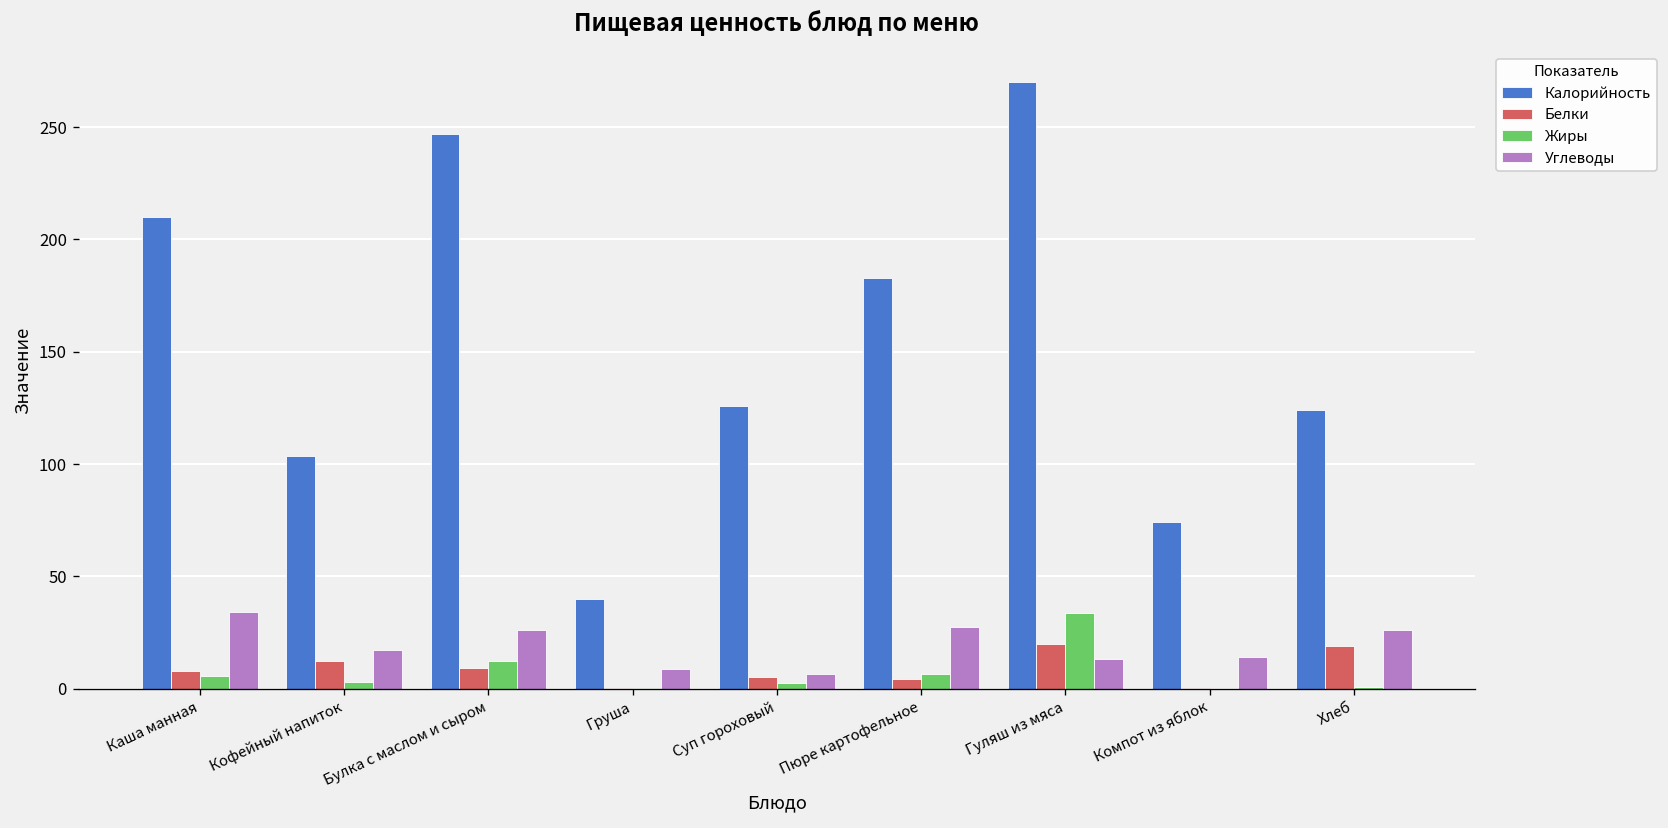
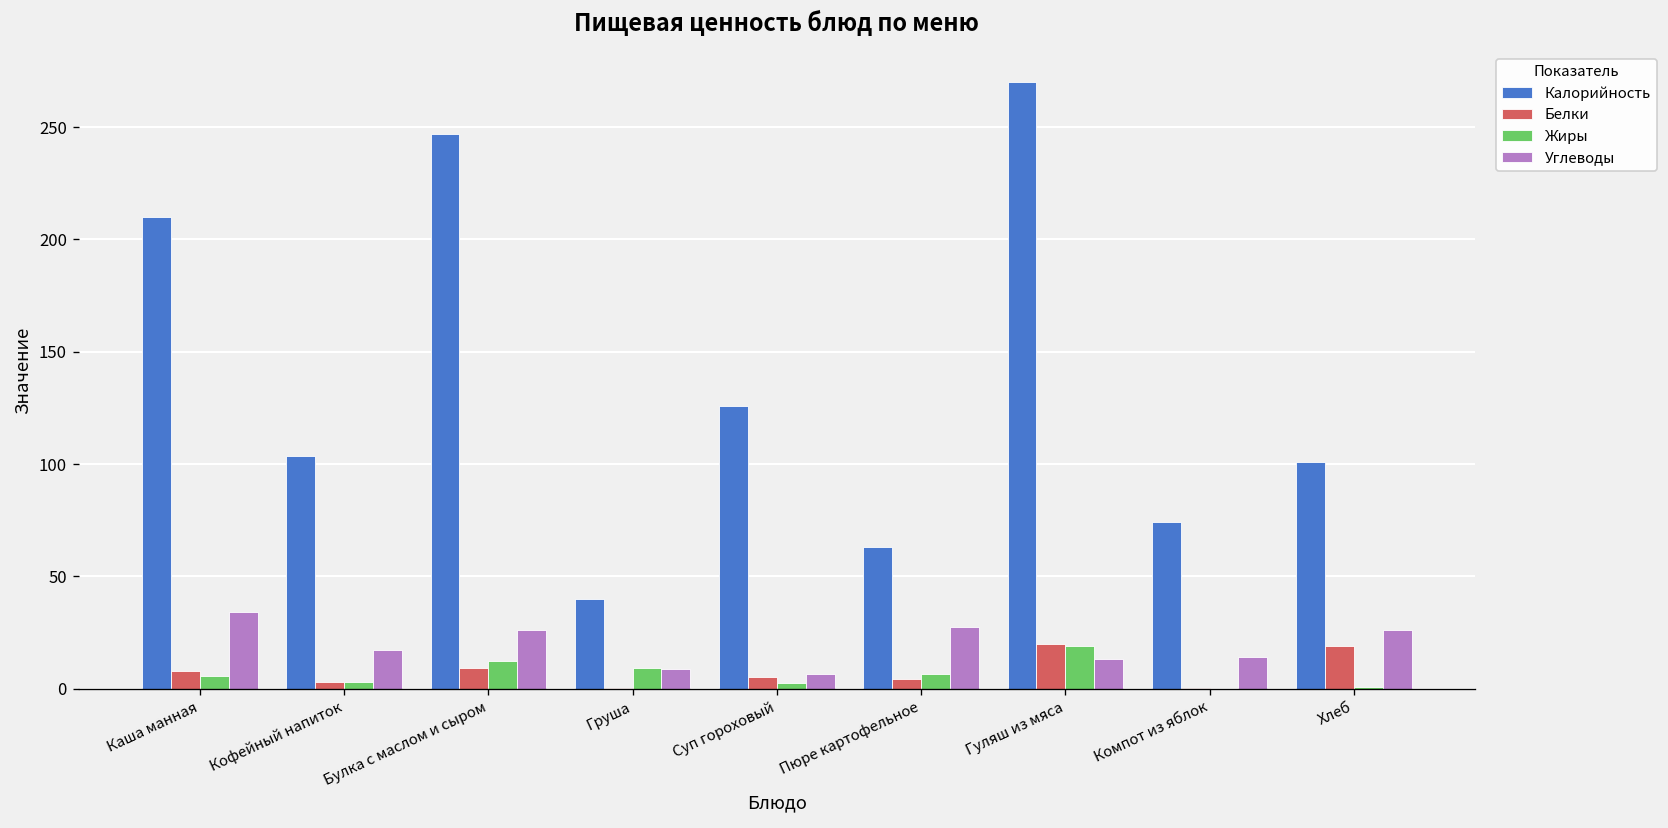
Белки, Кофейный напиток: 12 -> 3
Жиры, Груша: 0 -> 9
Калорийность, Пюре картофельное: 183 -> 63
Жиры, Гуляш из мяса: 34 -> 19
Калорийность, Хлеб: 124 -> 101
